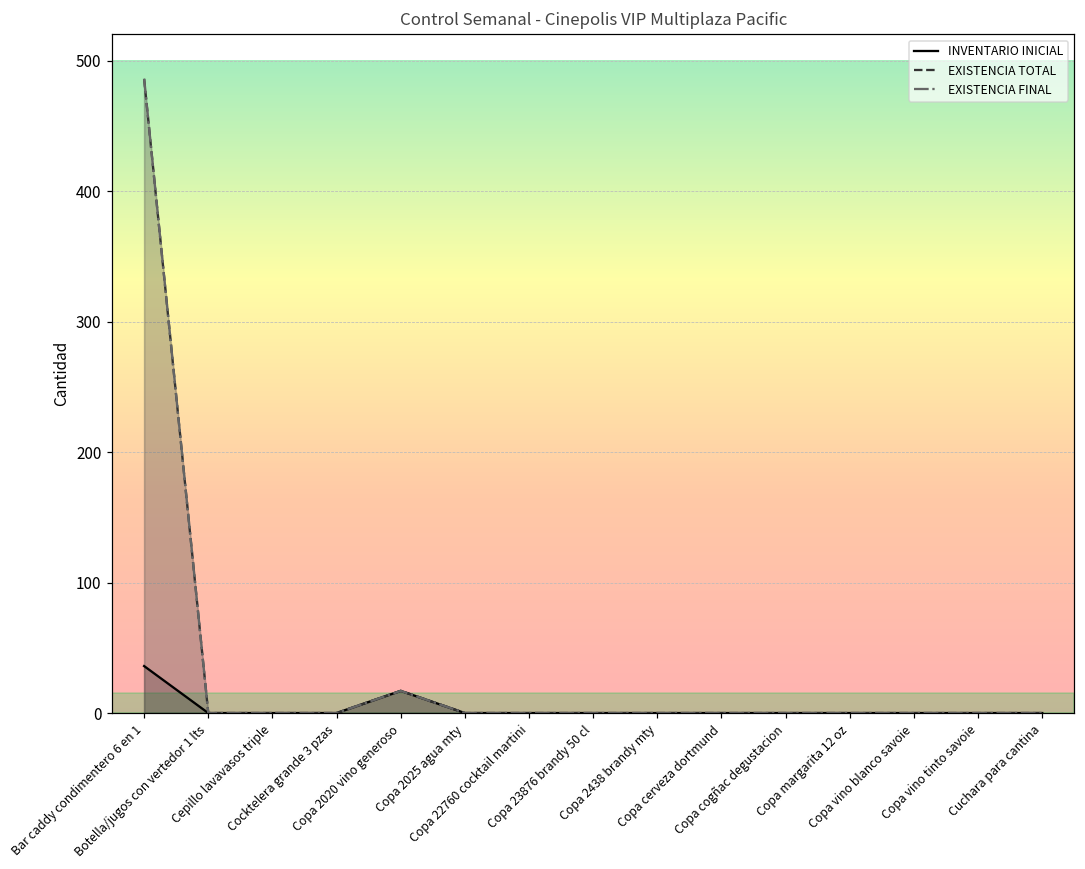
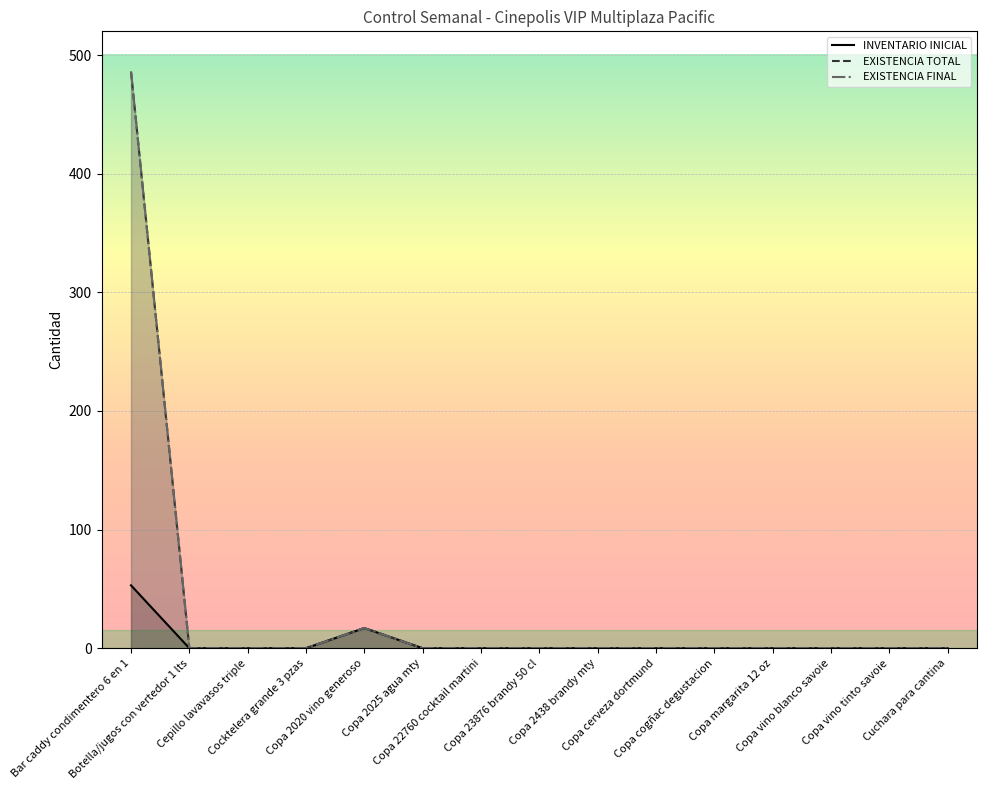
INVENTARIO INICIAL, Bar caddy condimentero 6 en 1: 36 -> 53
